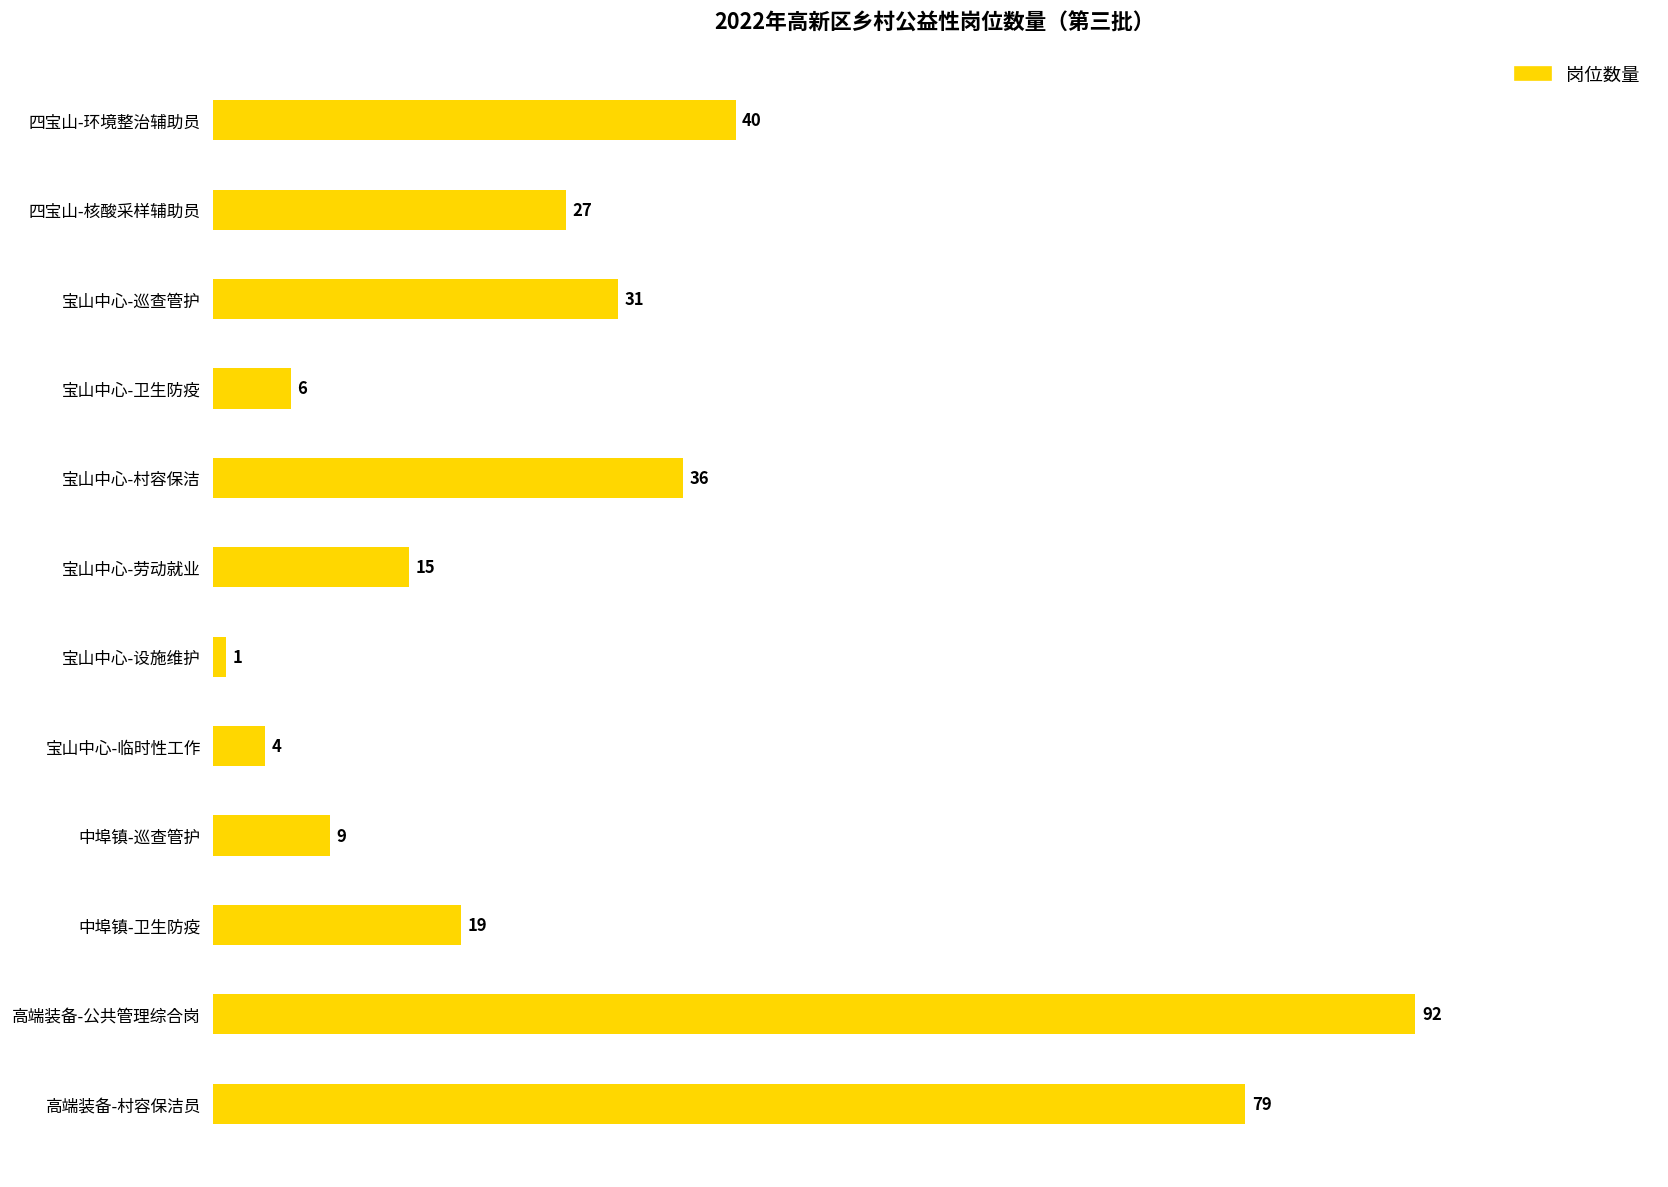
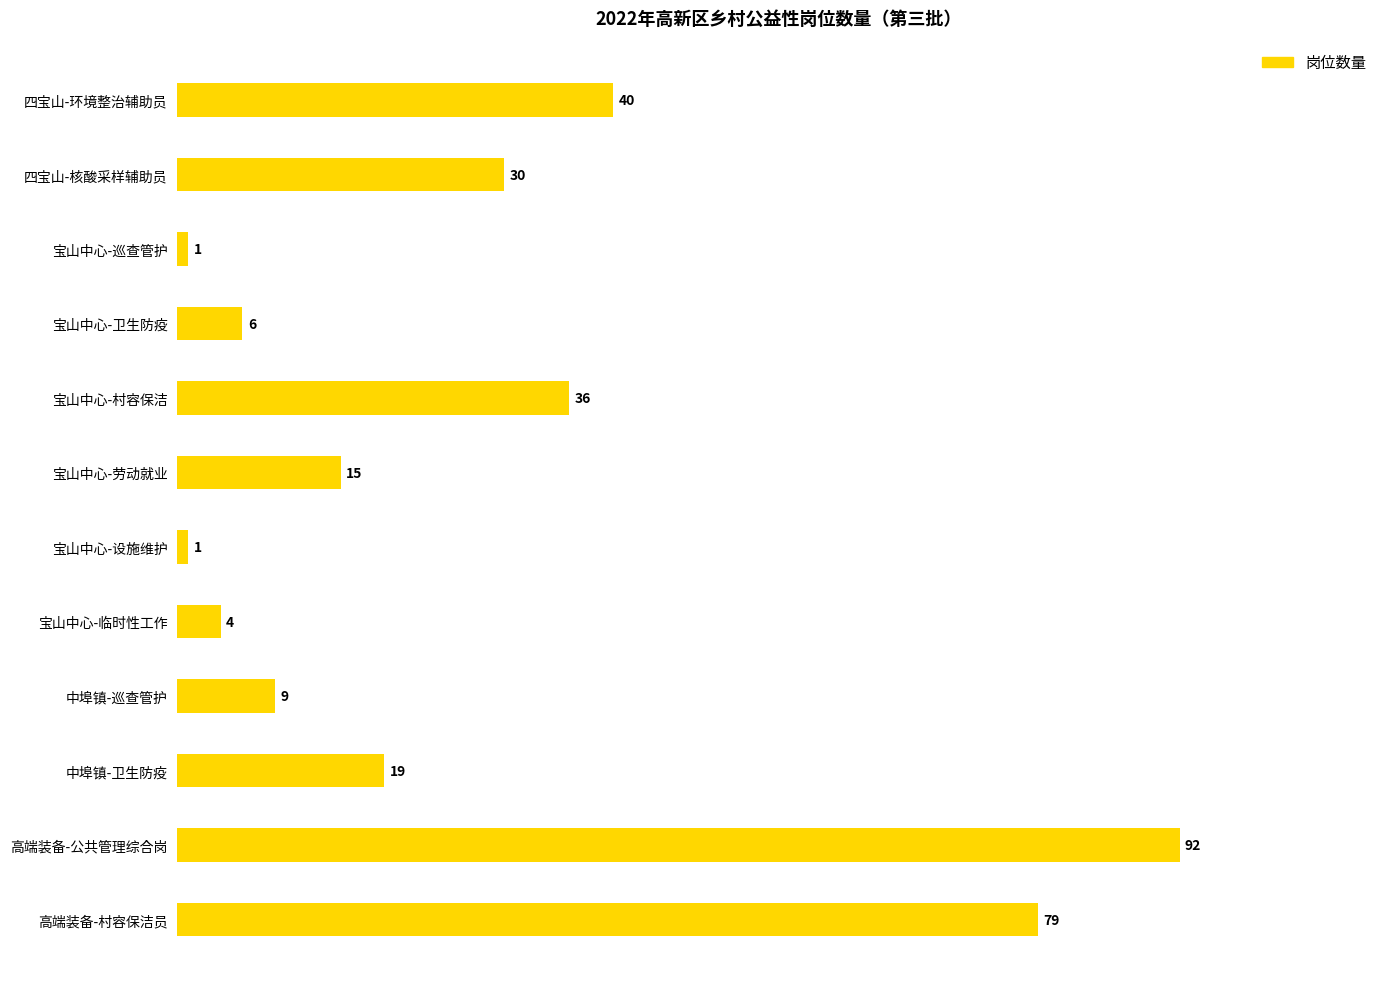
四宝山-核酸采样辅助员: 27 -> 30
宝山中心-巡查管护: 31 -> 1
